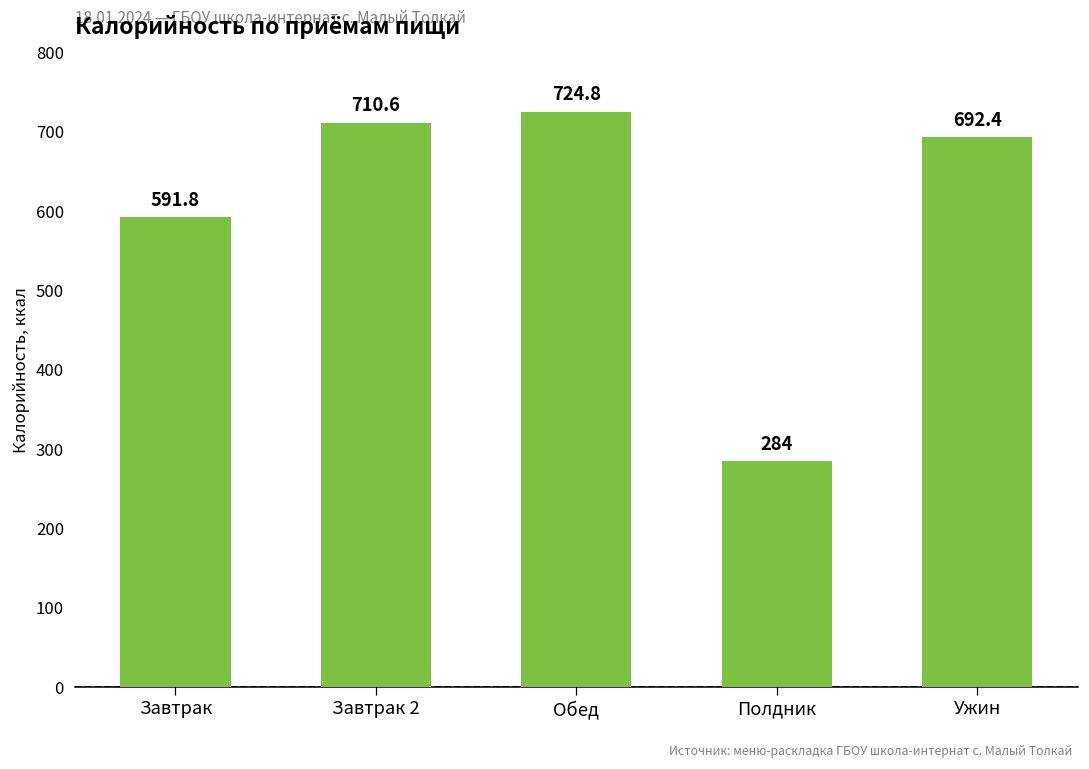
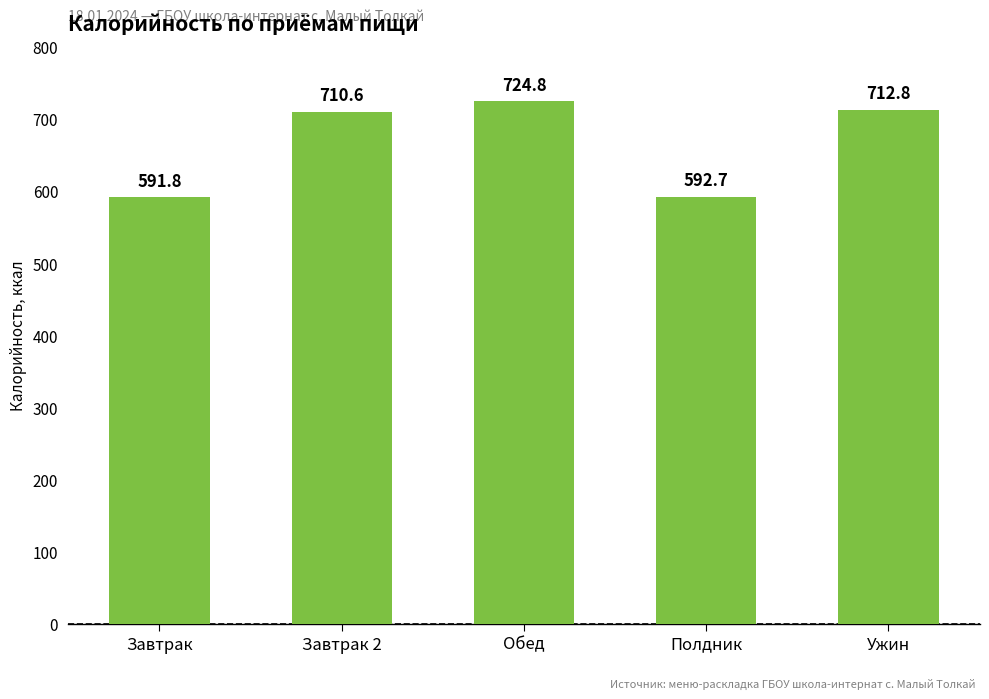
Полдник: 284 -> 592.7
Ужин: 692.4 -> 712.8
